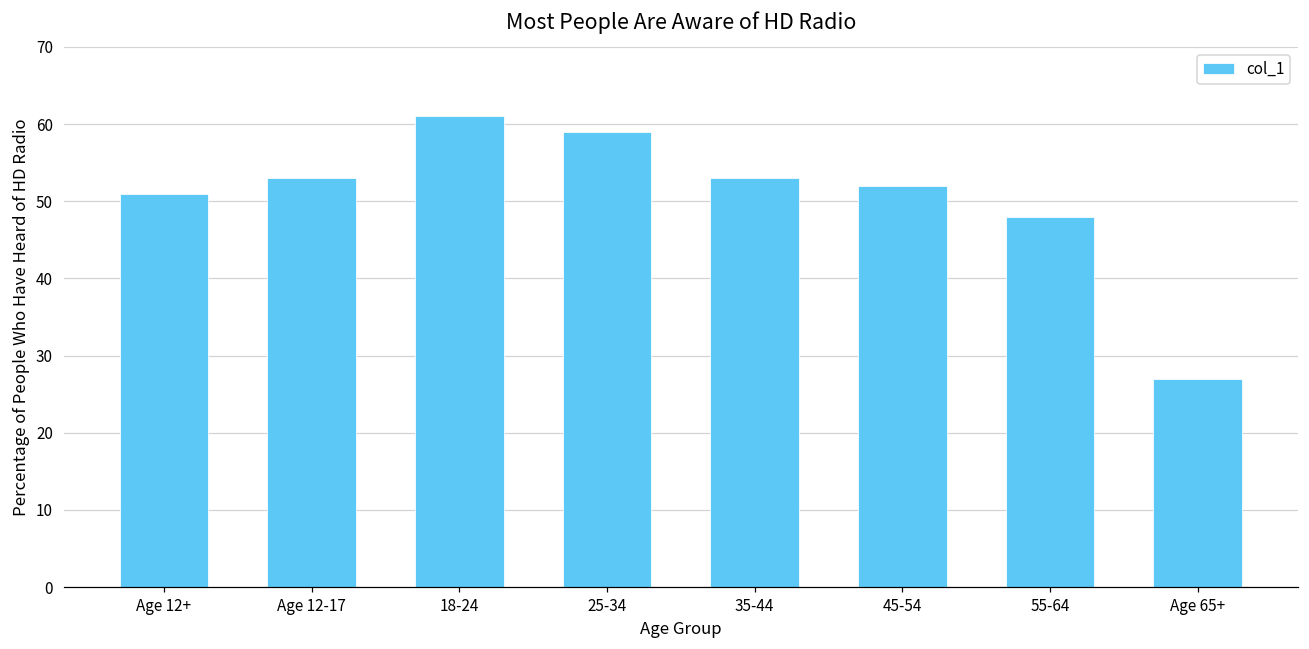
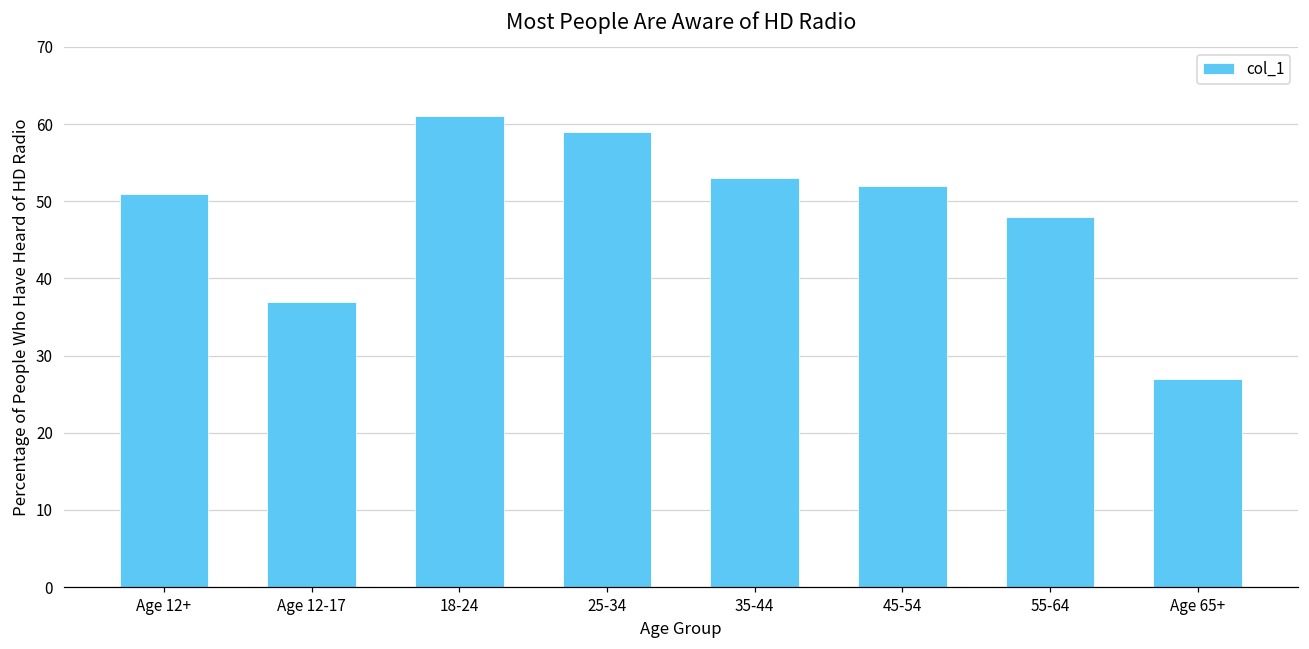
Age 12-17: 53 -> 37
